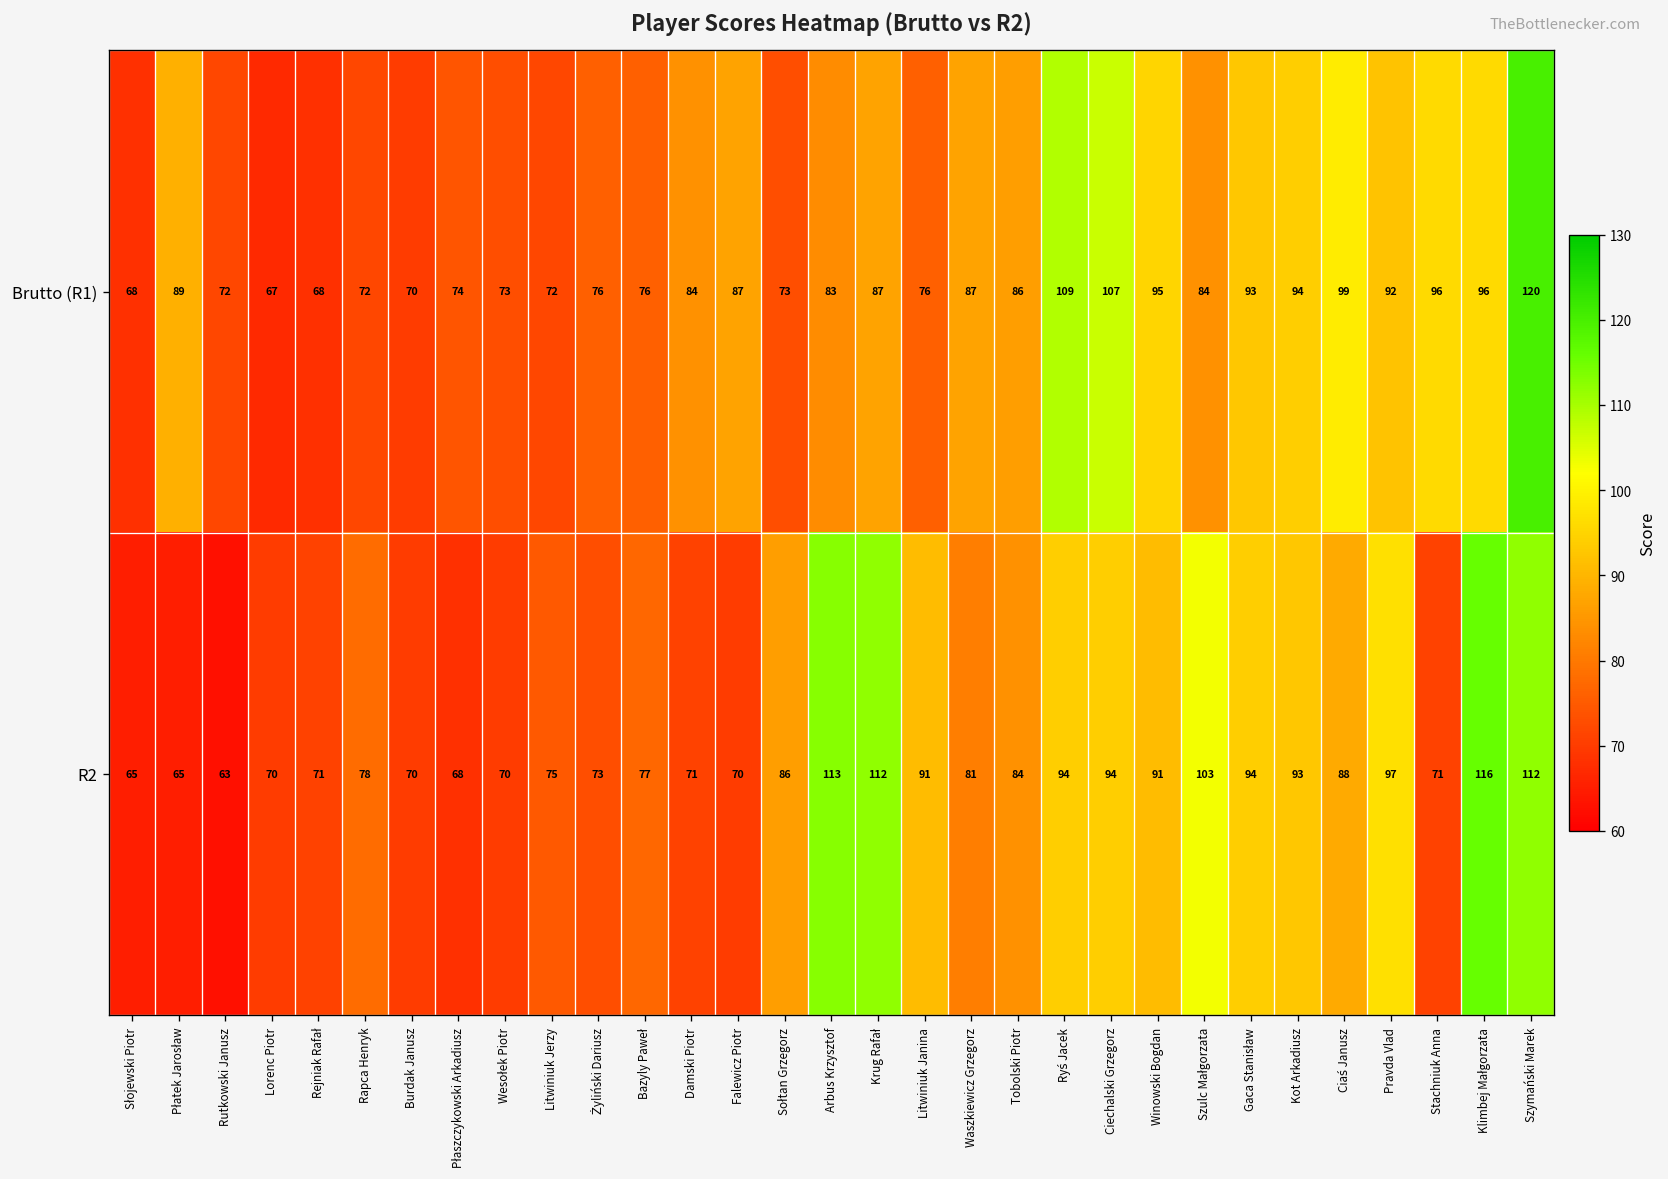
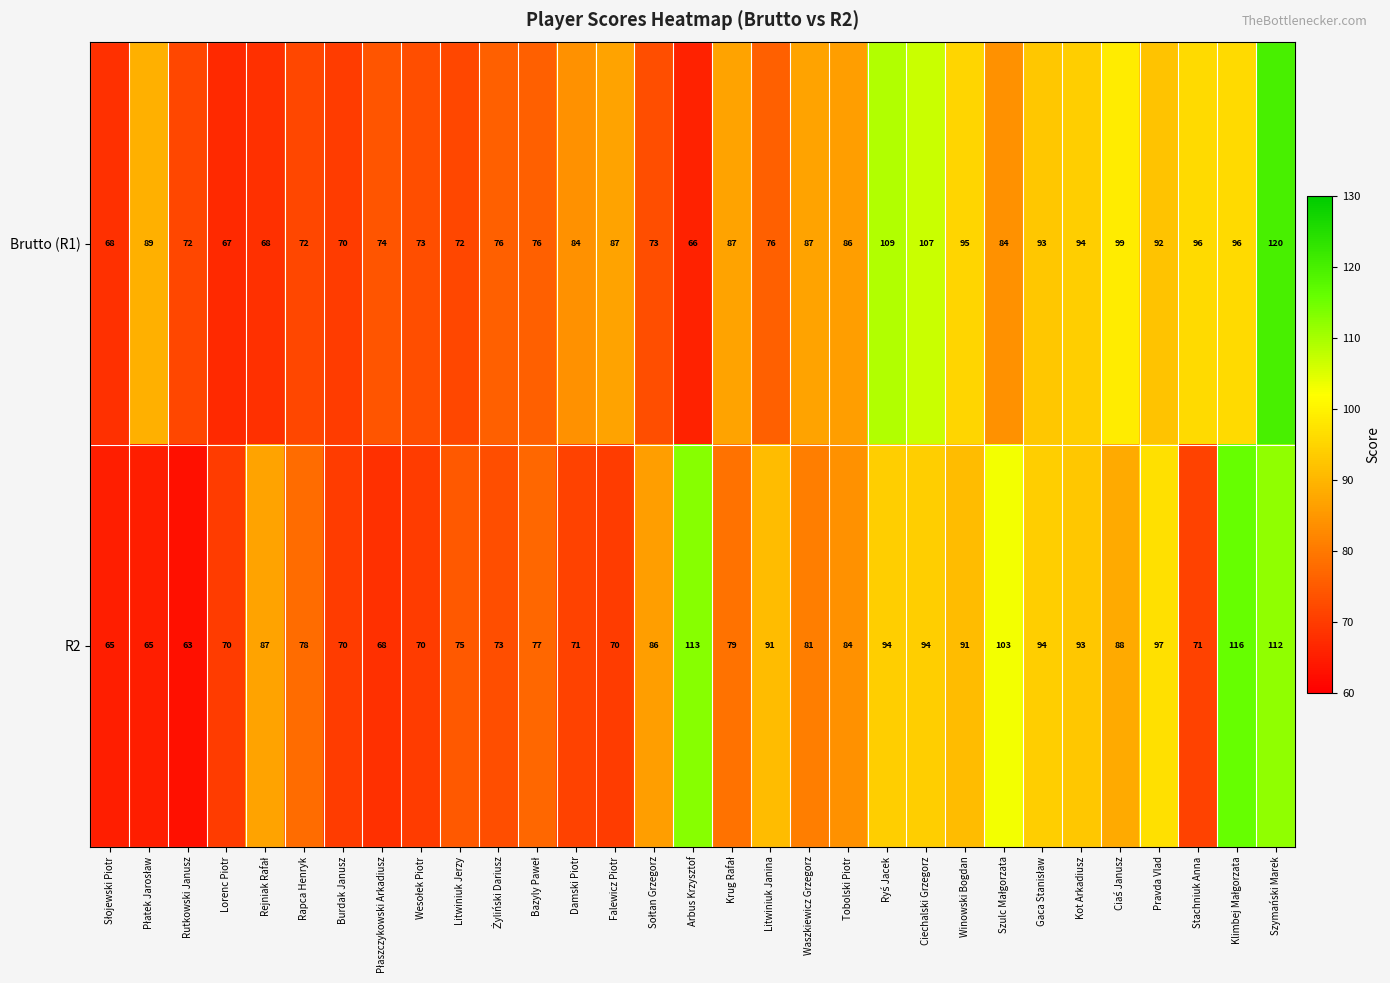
Brutto (R1), Arbus Krzysztof: 83 -> 66
R2, Rejniak Rafał: 71 -> 87
R2, Krug Rafał: 112 -> 79
